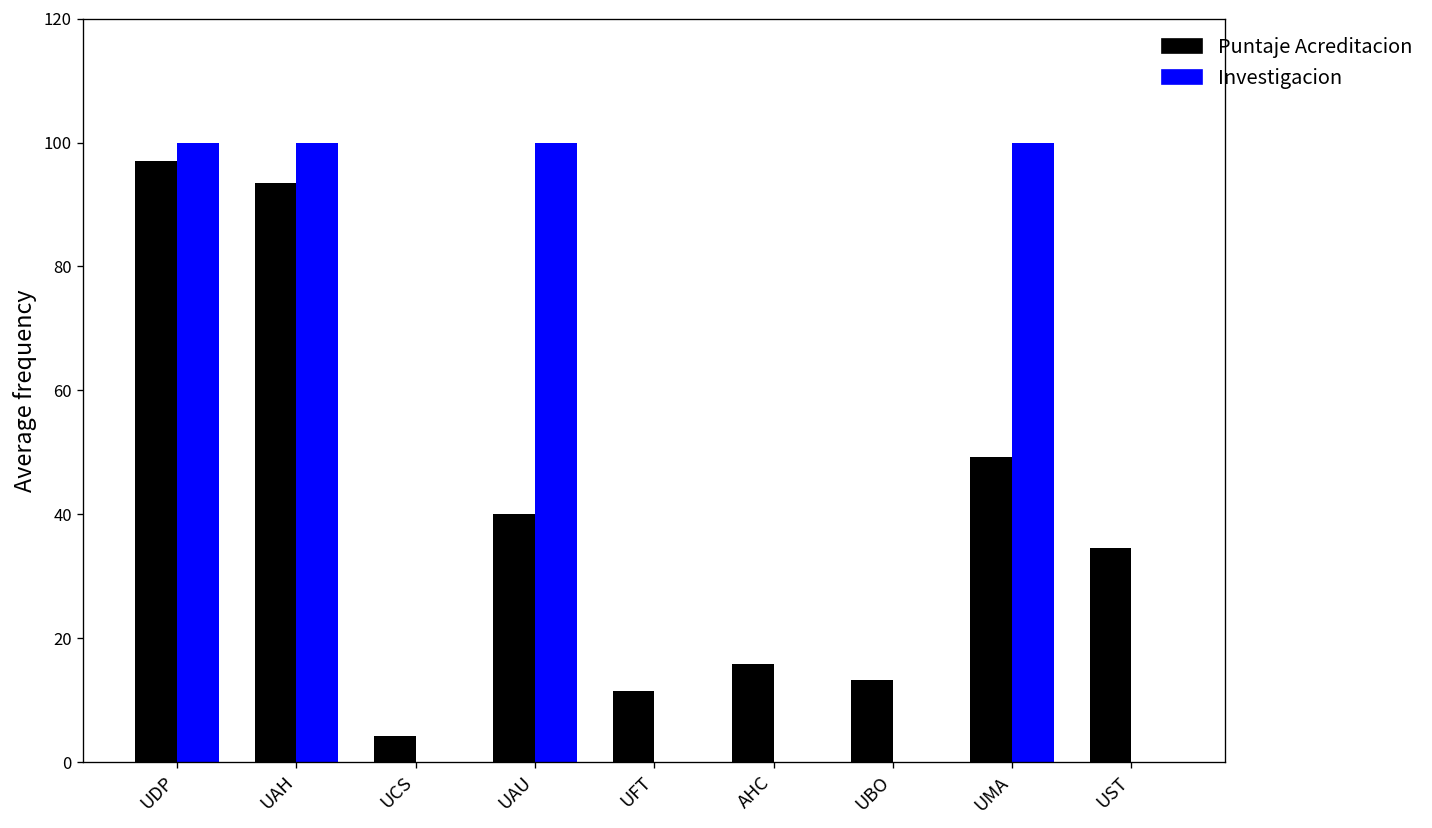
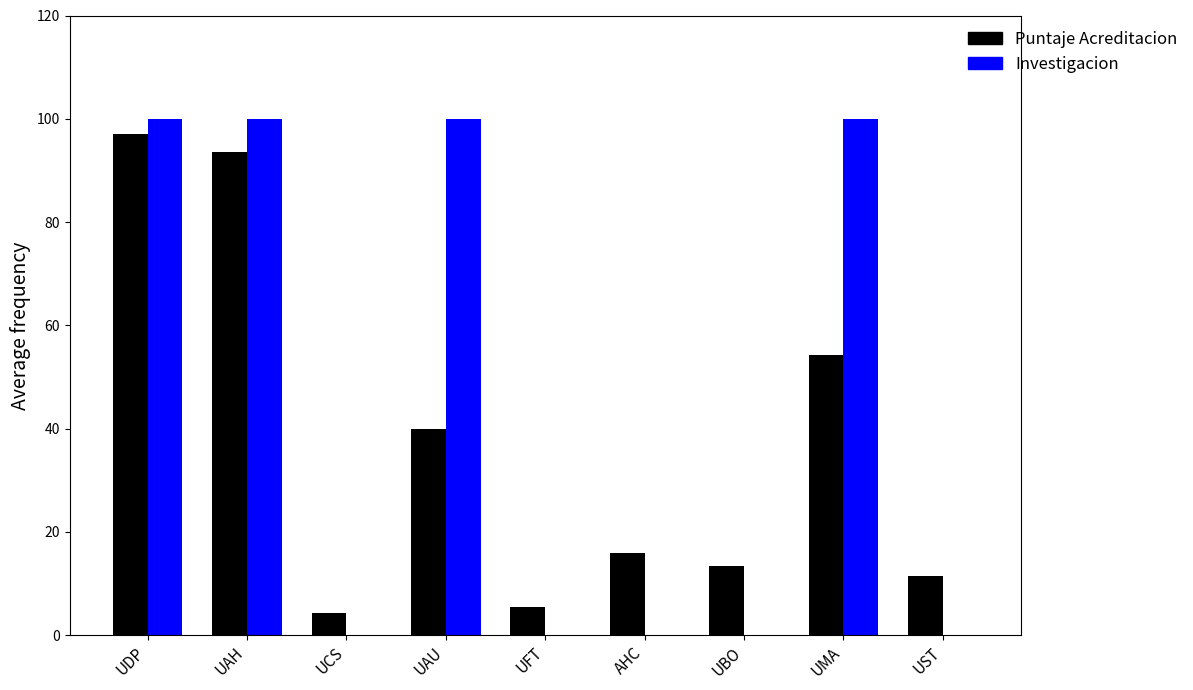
Puntaje Acreditacion, UFT: 11 -> 5
Puntaje Acreditacion, UMA: 49 -> 54
Puntaje Acreditacion, UST: 35 -> 11
